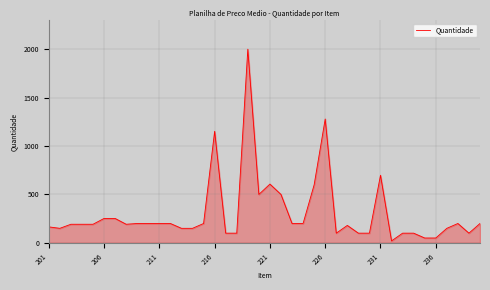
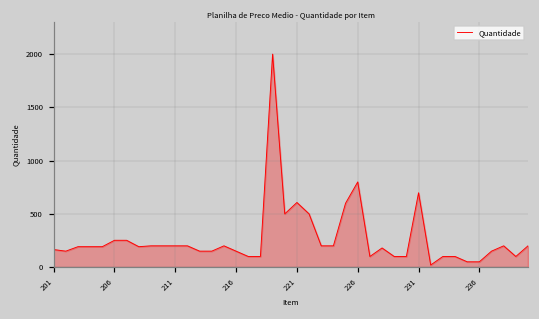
216: 1200 -> 200
226: 1300 -> 800
